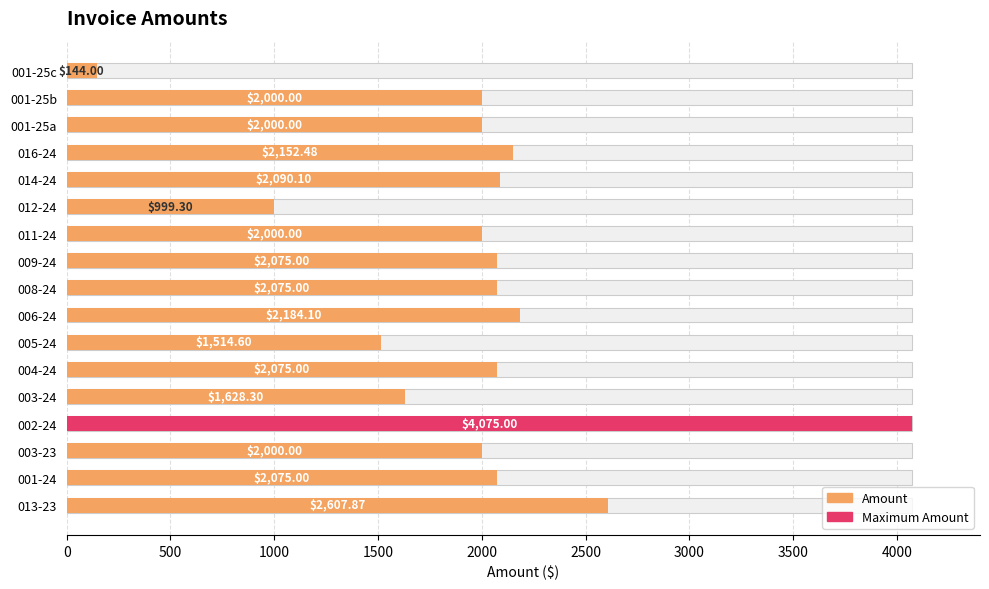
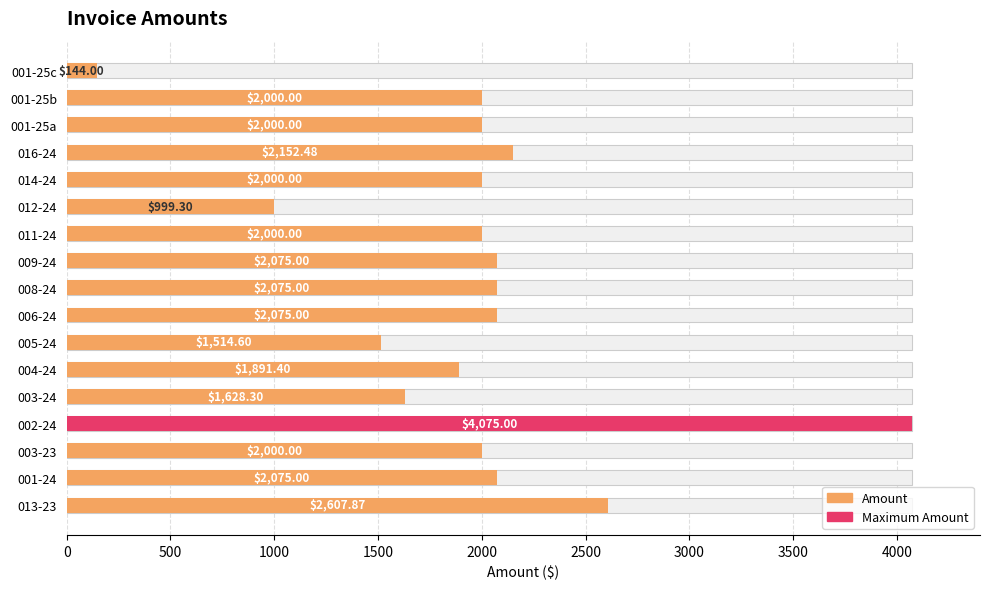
Amount, 014-24: $2,090.10 -> $2,000.00
Amount, 006-24: $2,184.10 -> $2,075.00
Amount, 004-24: $2,075.00 -> $1,891.40
